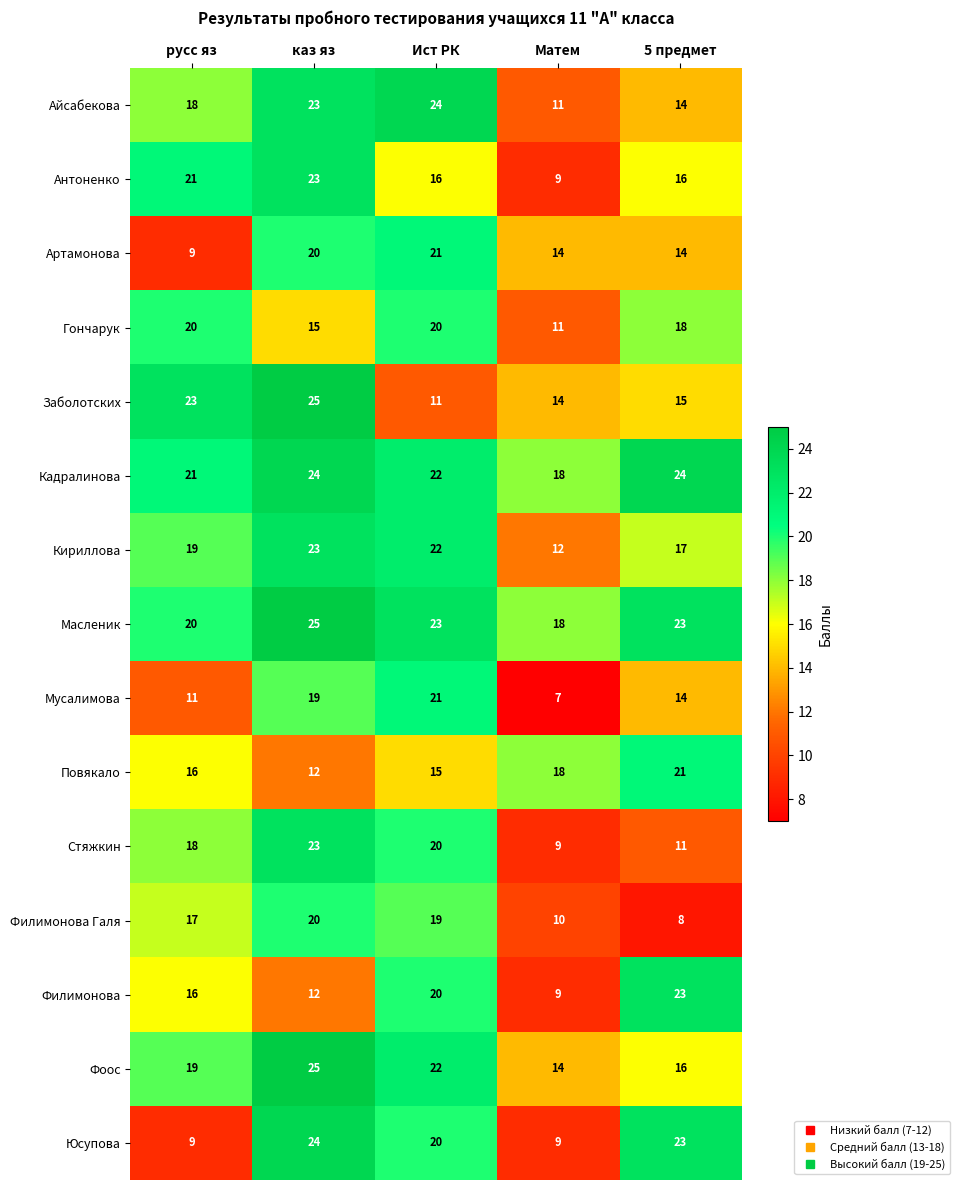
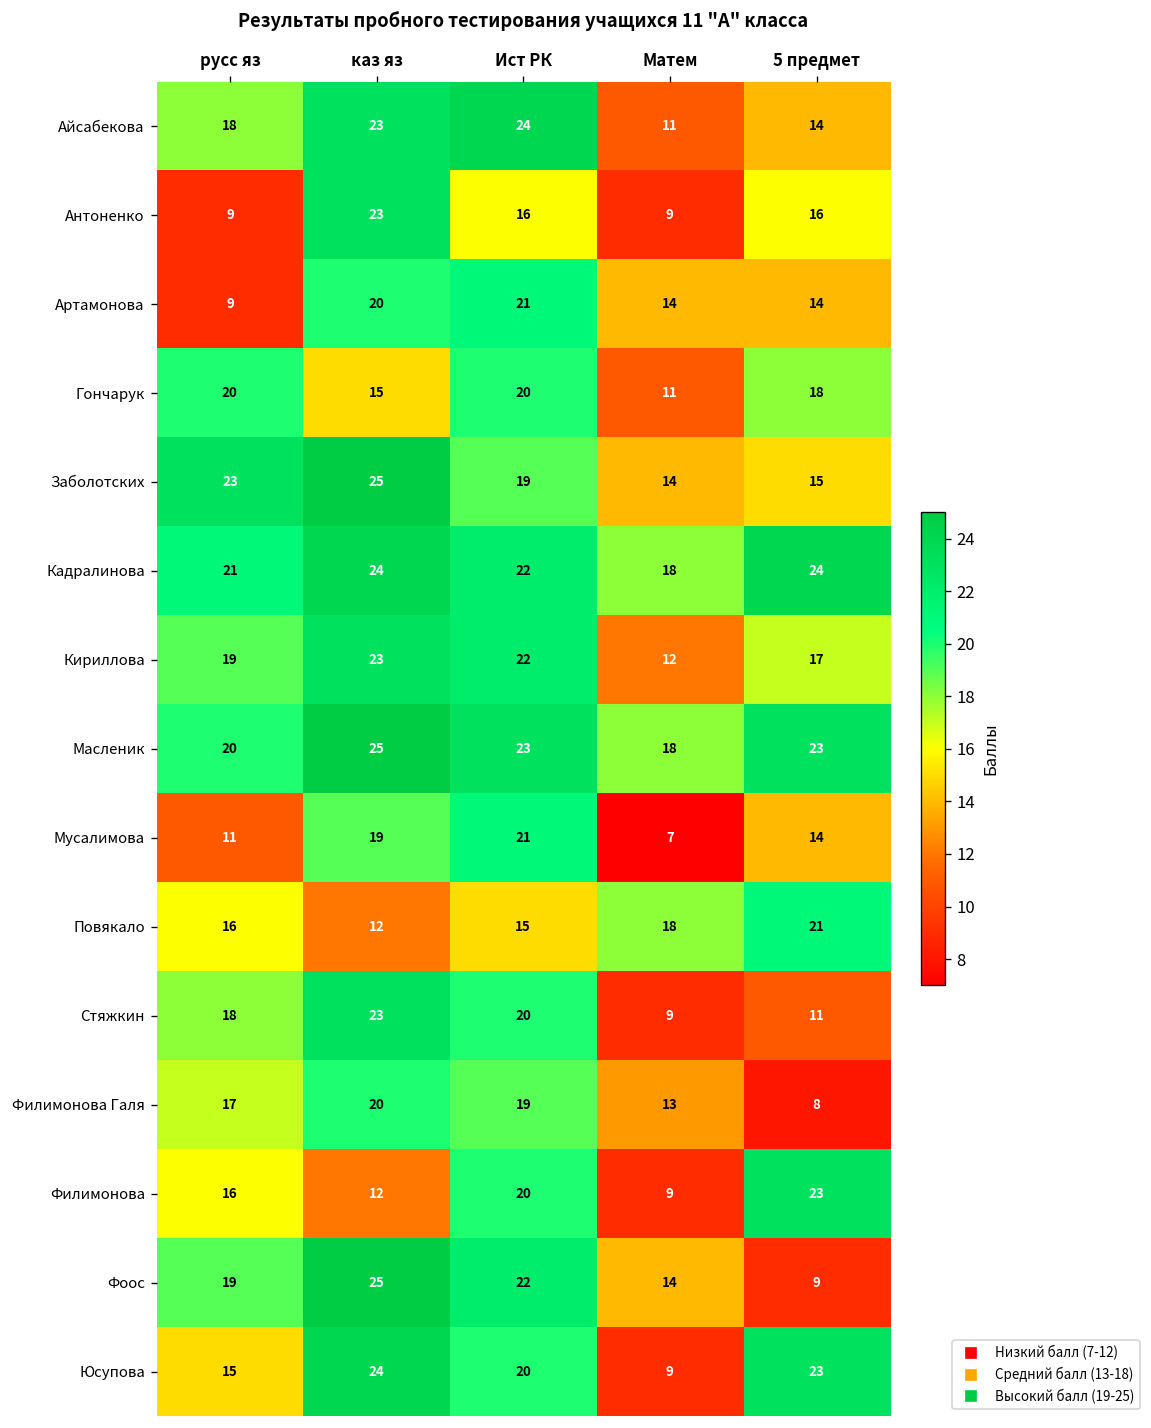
Антоненко, русс яз: 21 -> 9
Заболотских, Ист РК: 11 -> 19
Филимонова Галя, Матем: 10 -> 13
Фоос, 5 предмет: 16 -> 9
Юсупова, русс яз: 9 -> 15
